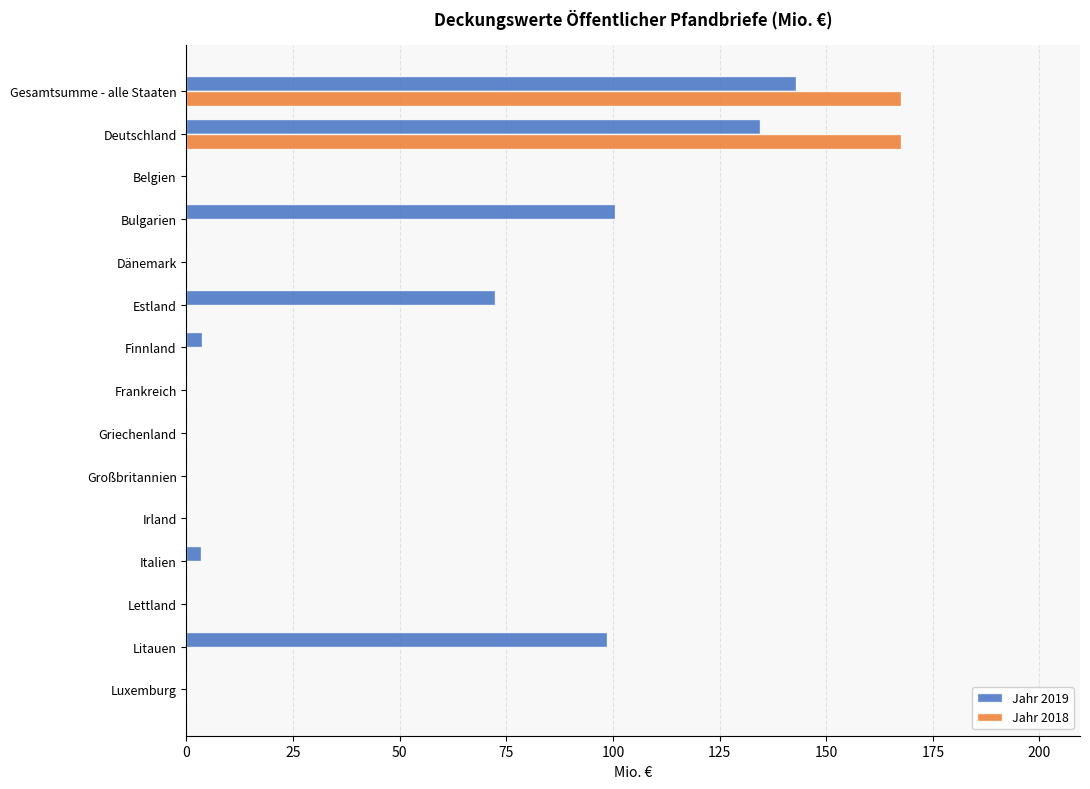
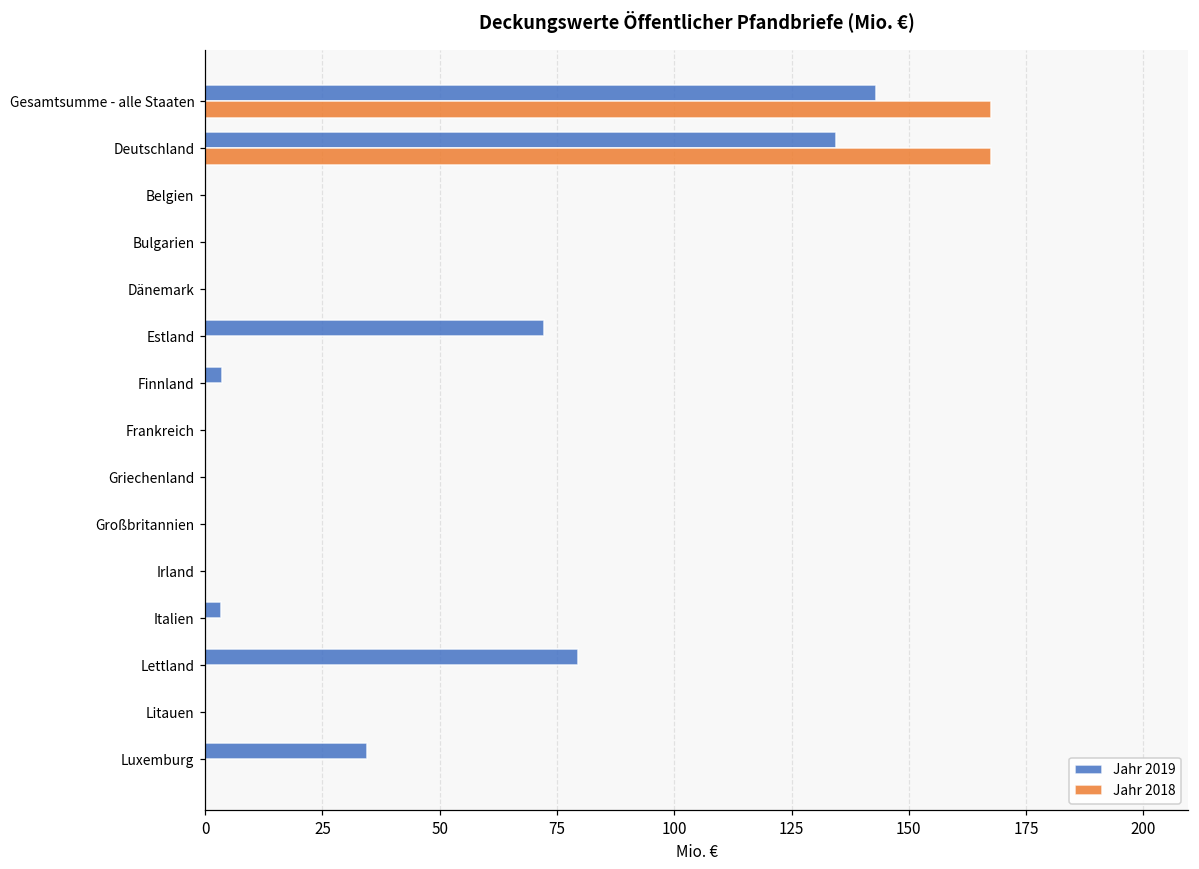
Jahr 2019, Bulgarien: 100 -> 0
Jahr 2019, Lettland: 0 -> 80
Jahr 2019, Litauen: 99 -> 0
Jahr 2019, Luxemburg: 0 -> 35
